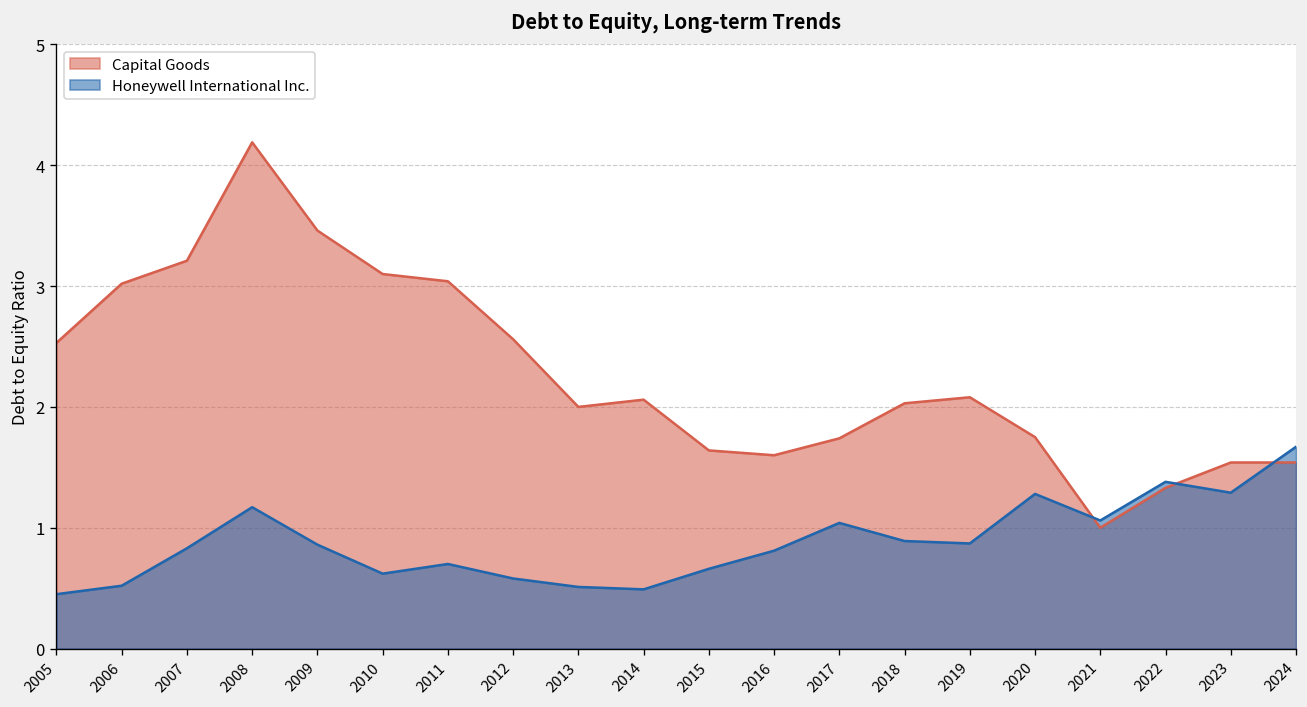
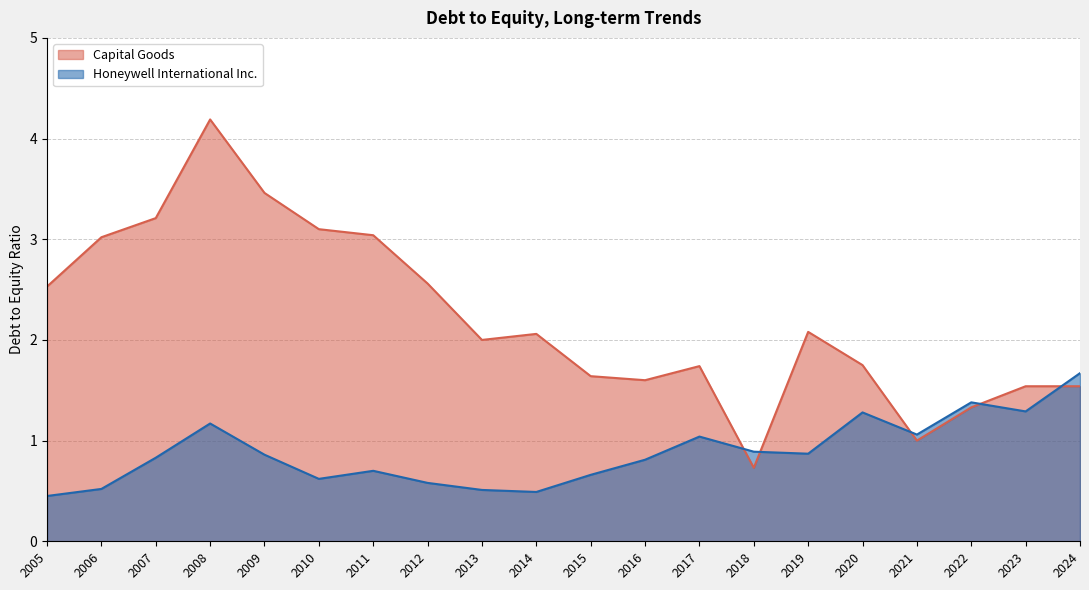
Capital Goods, 2018: 2.03 -> 0.73
